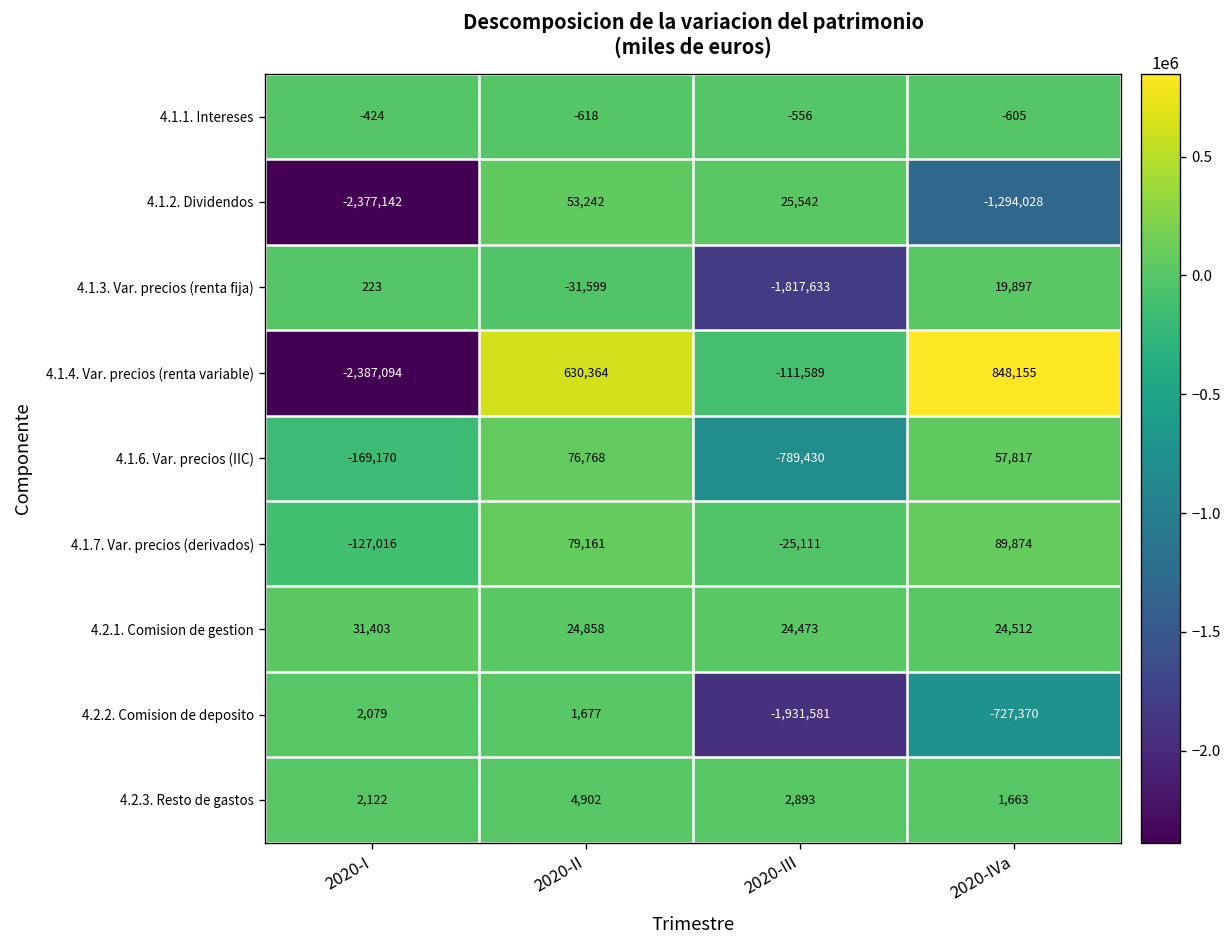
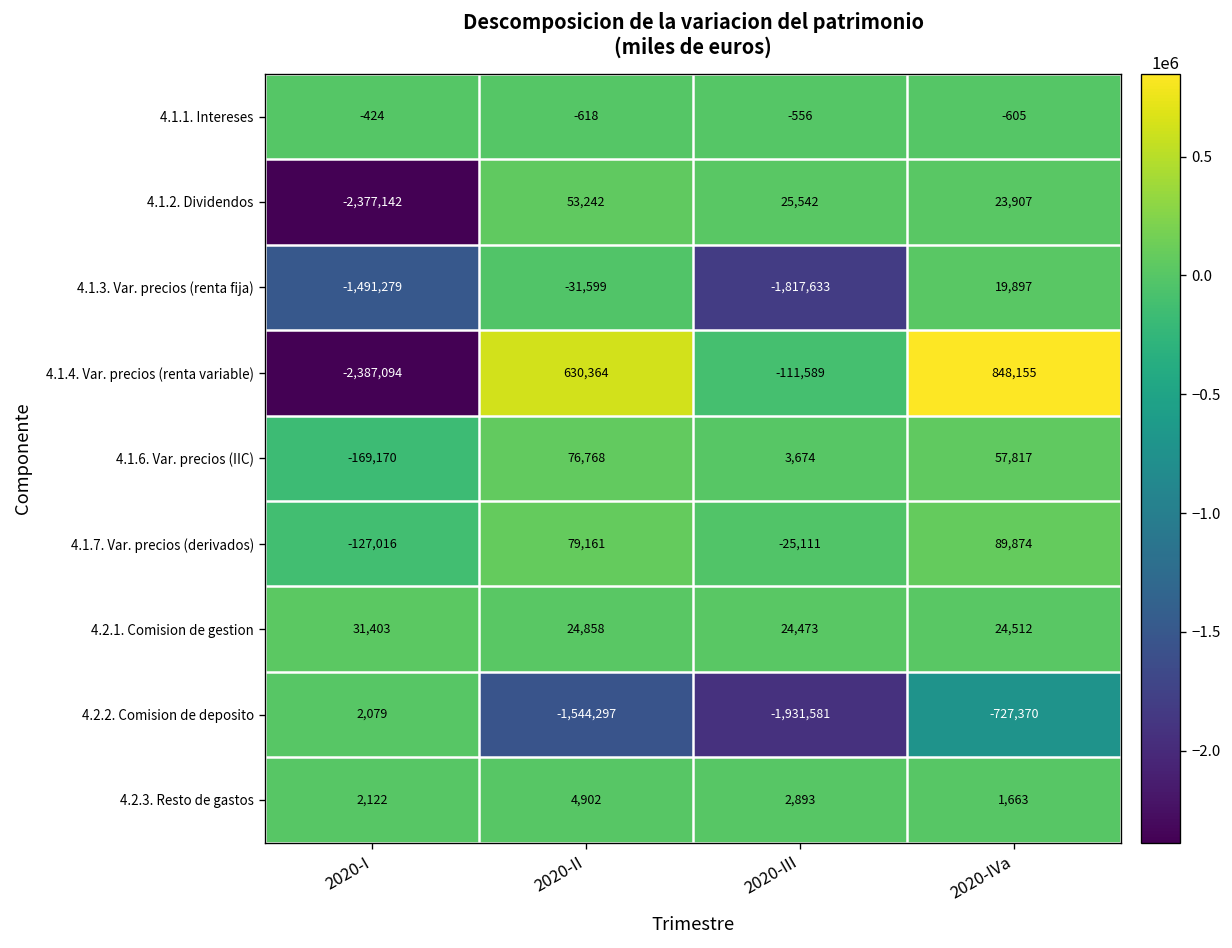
4.1.2. Dividendos, 2020-IVa: -1,294,028 -> 23,907
4.1.3. Var. precios (renta fija), 2020-I: 223 -> -1,491,279
4.1.6. Var. precios (IIC), 2020-III: -789,430 -> 3,674
4.2.2. Comision de deposito, 2020-II: 1,677 -> -1,544,297
